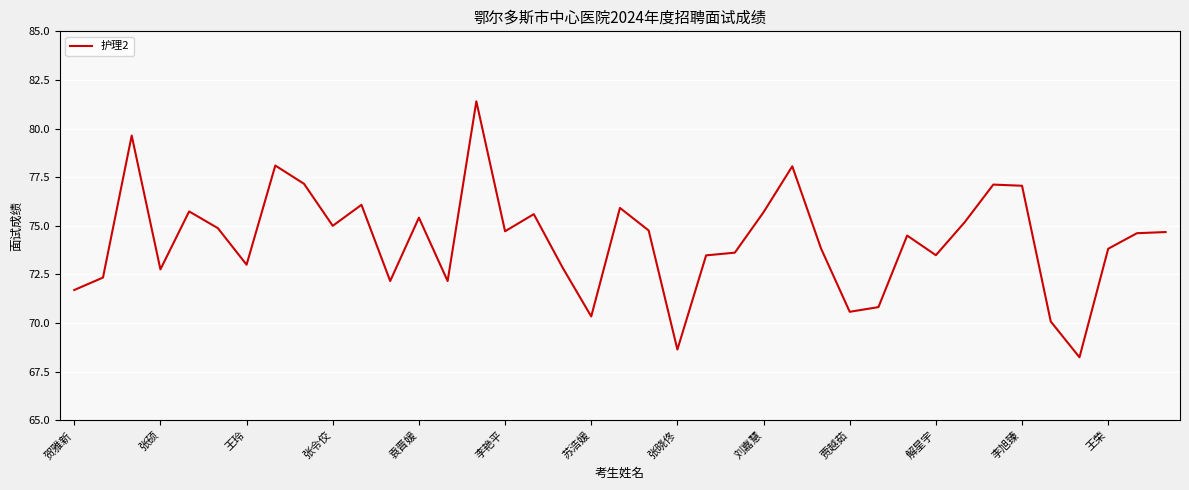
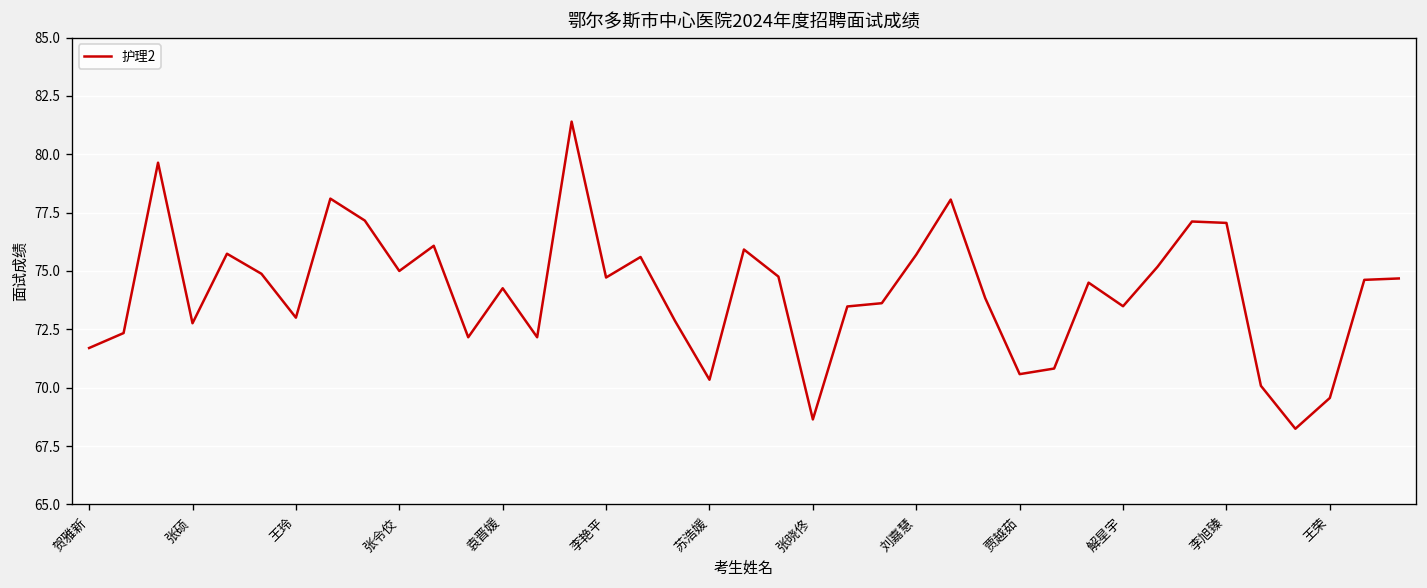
袁晋媛: 75.4 -> 74.3
王荣: 73.8 -> 69.6
